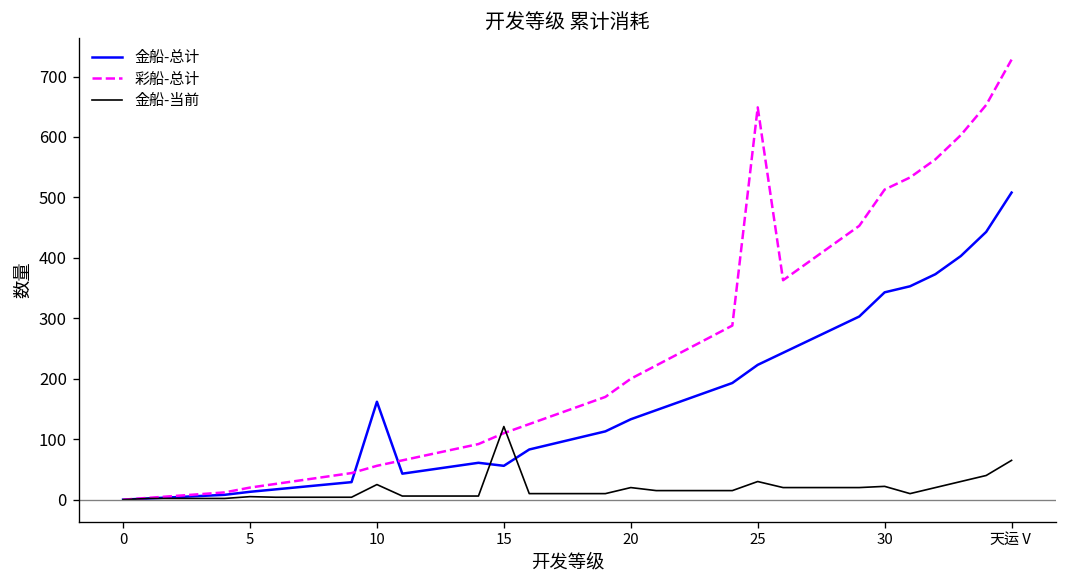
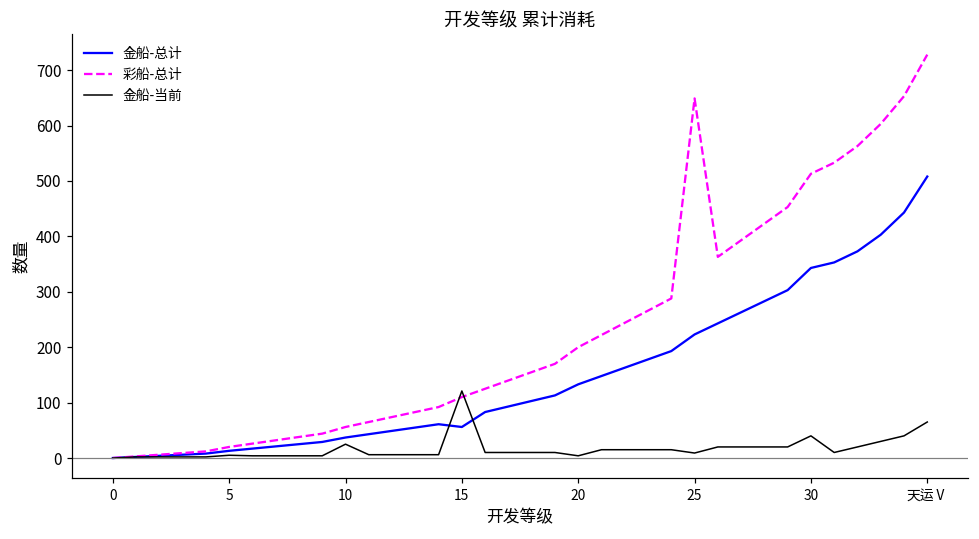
金船-总计, 10: 160 -> 40
金船-当前, 20: 20 -> 0
金船-当前, 25: 30 -> 10
金船-当前, 30: 20 -> 40
